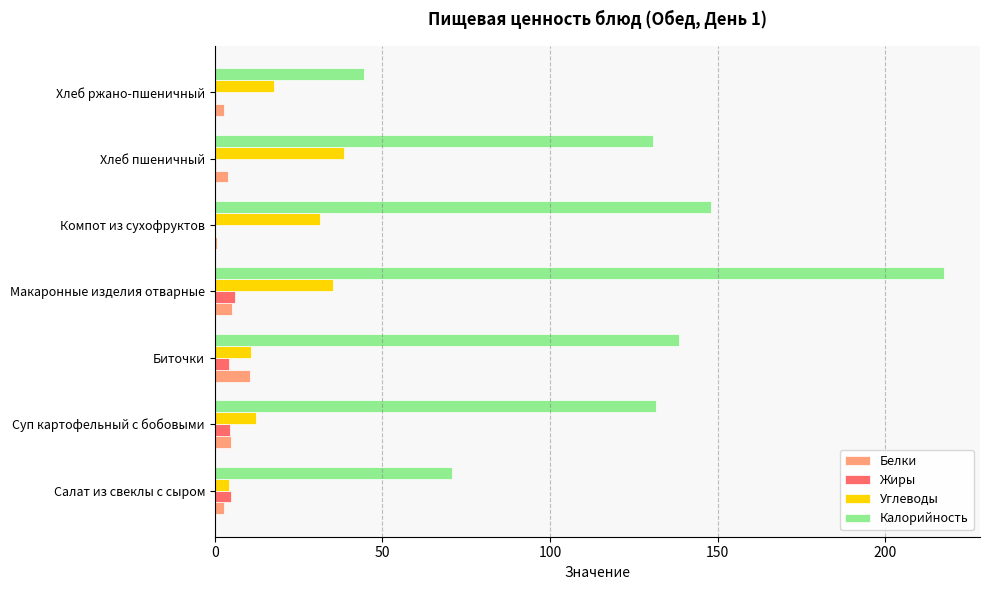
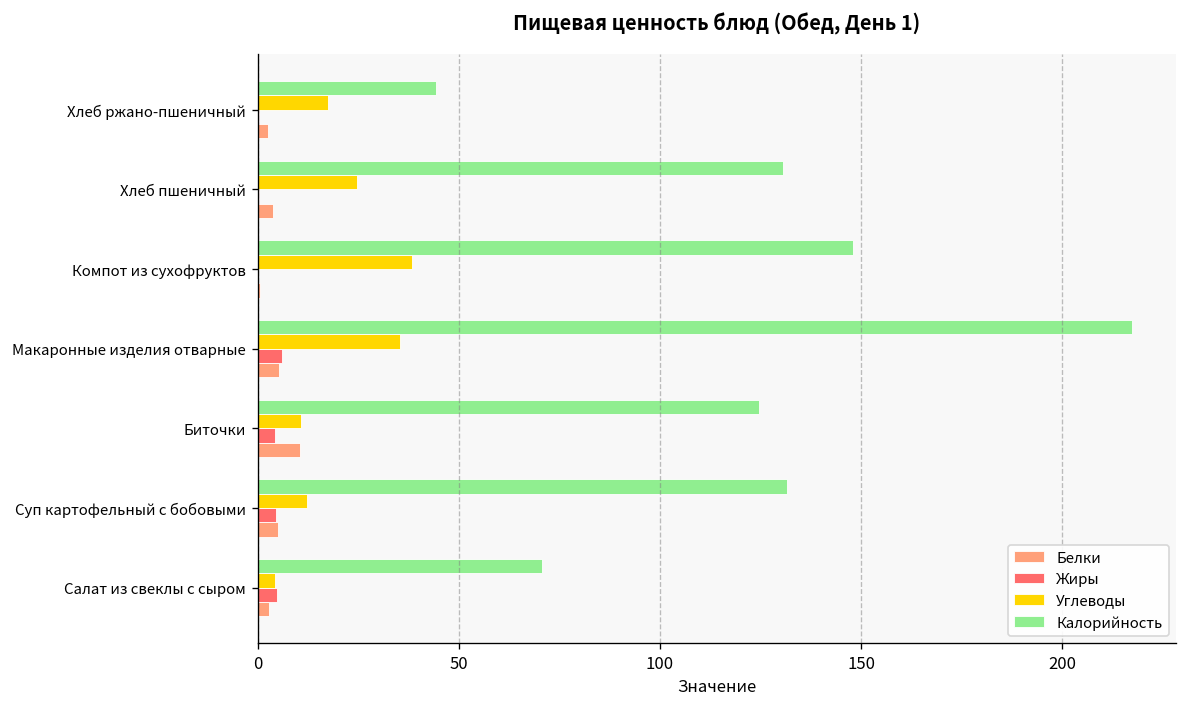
Углеводы, Хлеб пшеничный: 39 -> 25
Углеводы, Компот из сухофруктов: 31 -> 38
Калорийность, Биточки: 138 -> 125
